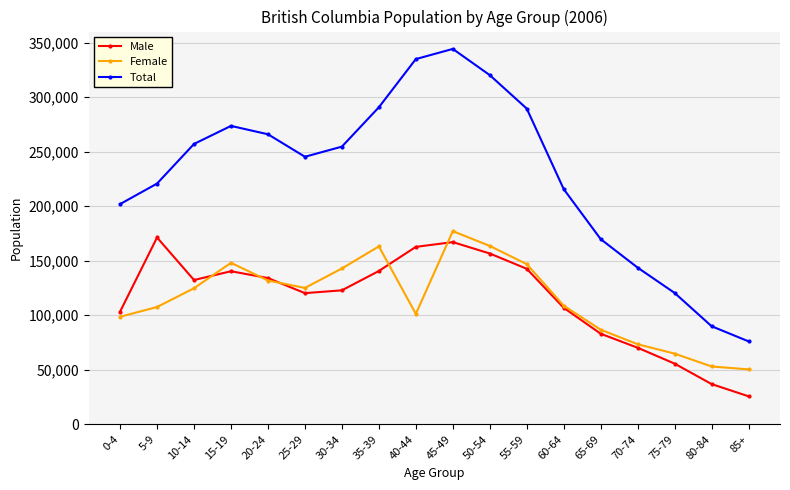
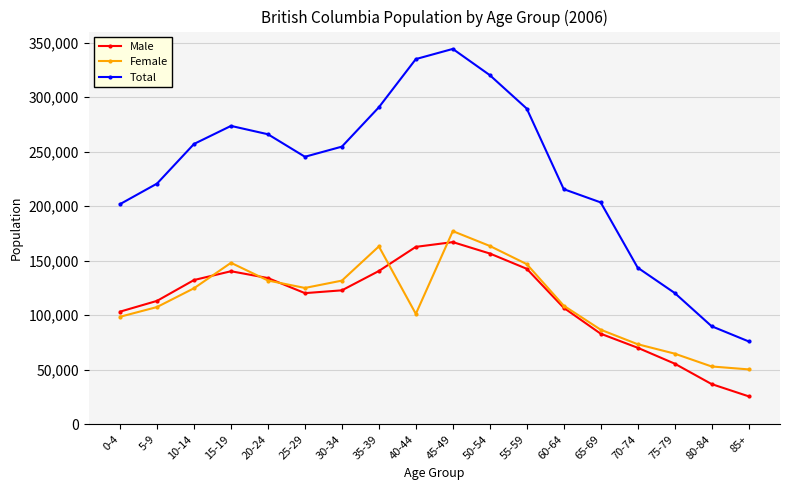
Male, 5-9: 171,000 -> 113,000
Female, 30-34: 143,000 -> 132,000
Total, 65-69: 170,000 -> 203,000
